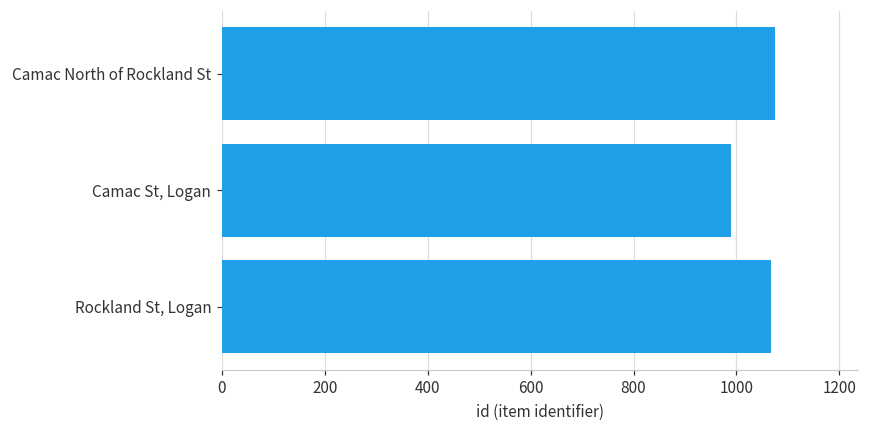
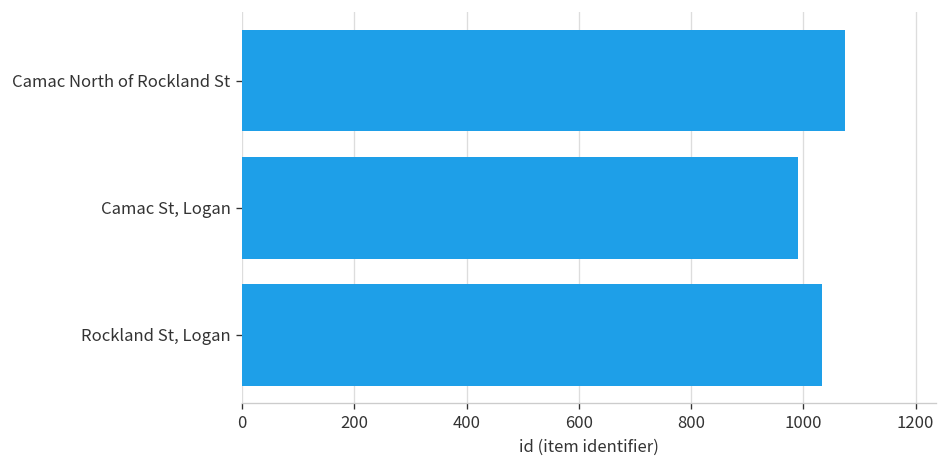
Rockland St, Logan: 1070 -> 1030
